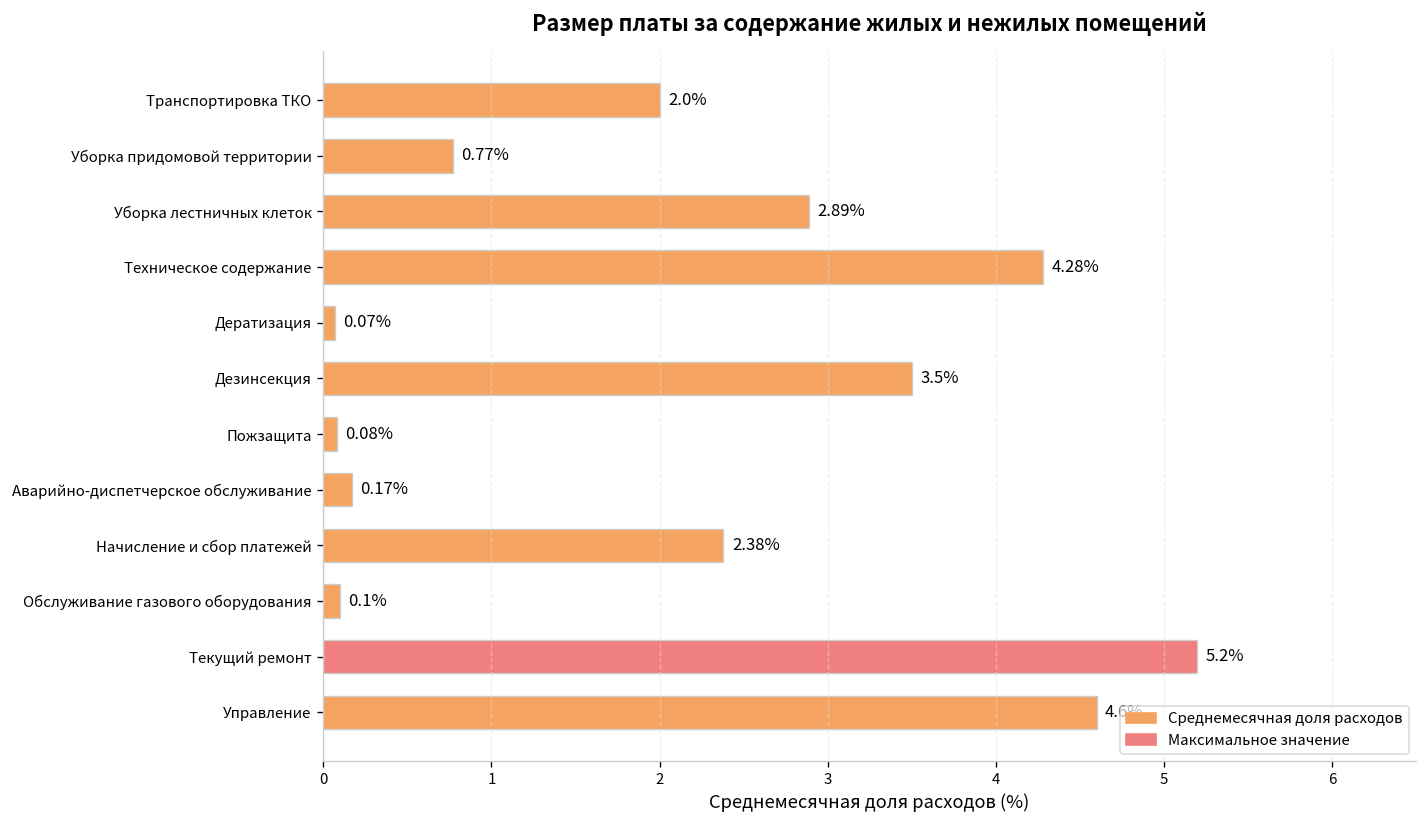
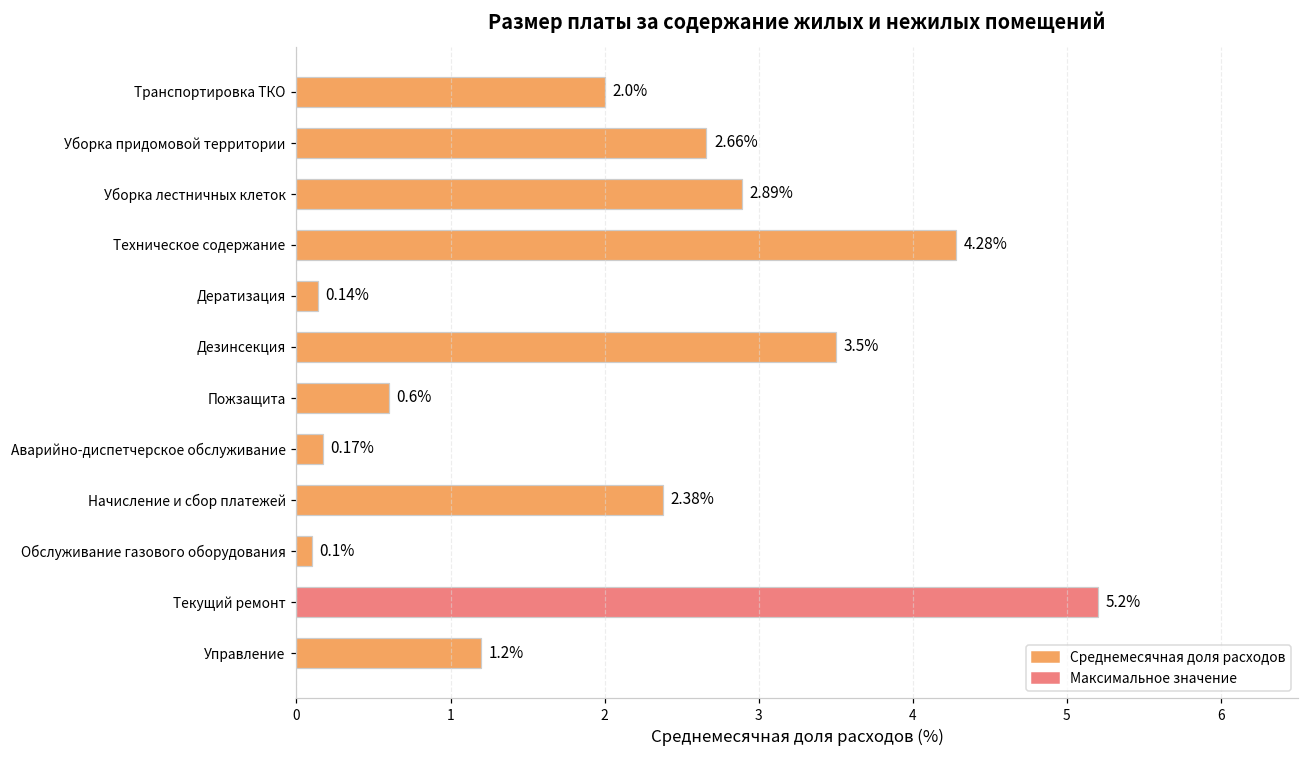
Уборка придомовой территории: 0.77% -> 2.66%
Дератизация: 0.07% -> 0.14%
Пожзащита: 0.08% -> 0.6%
Управление: 4.6 -> 1.2
